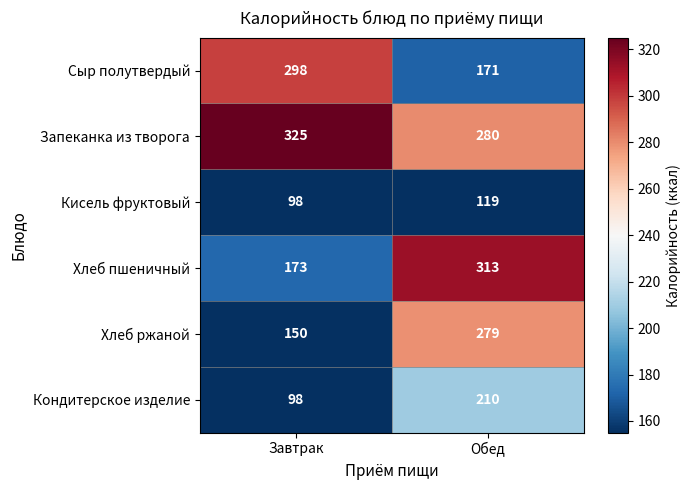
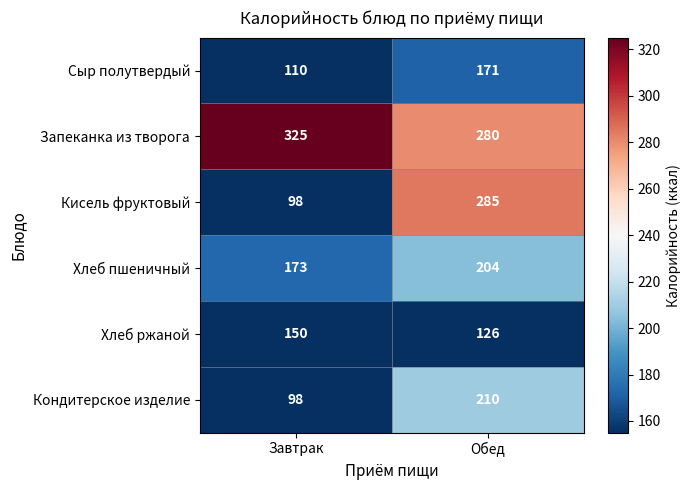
Сыр полутвердый, Завтрак: 298 -> 110
Кисель фруктовый, Обед: 119 -> 285
Хлеб пшеничный, Обед: 313 -> 204
Хлеб ржаной, Обед: 279 -> 126
